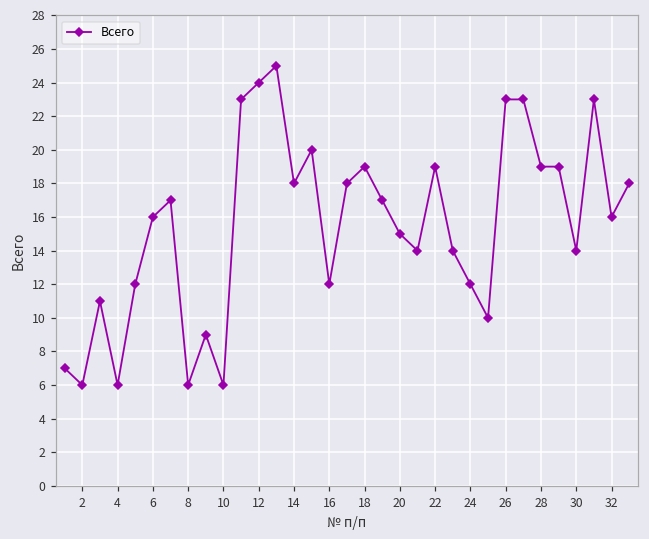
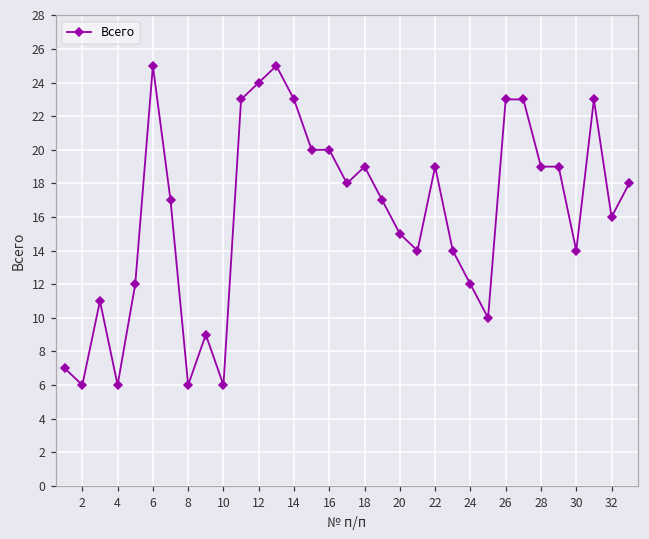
6: 16 -> 25
14: 18 -> 23
16: 12 -> 20
